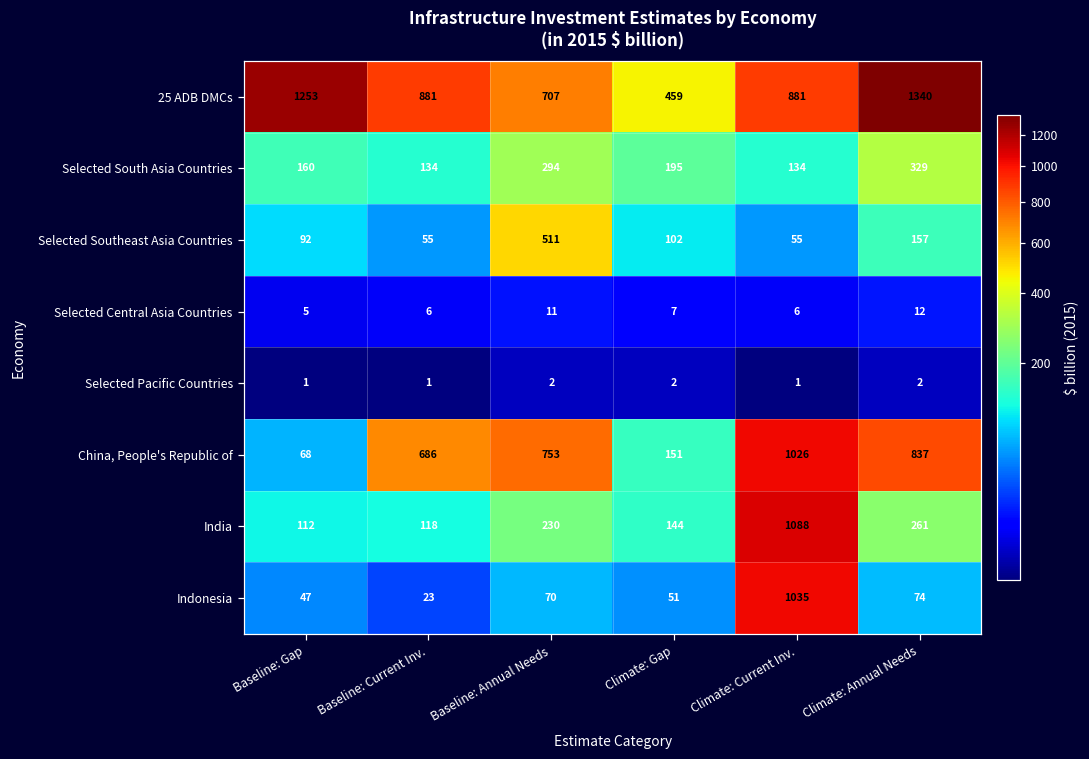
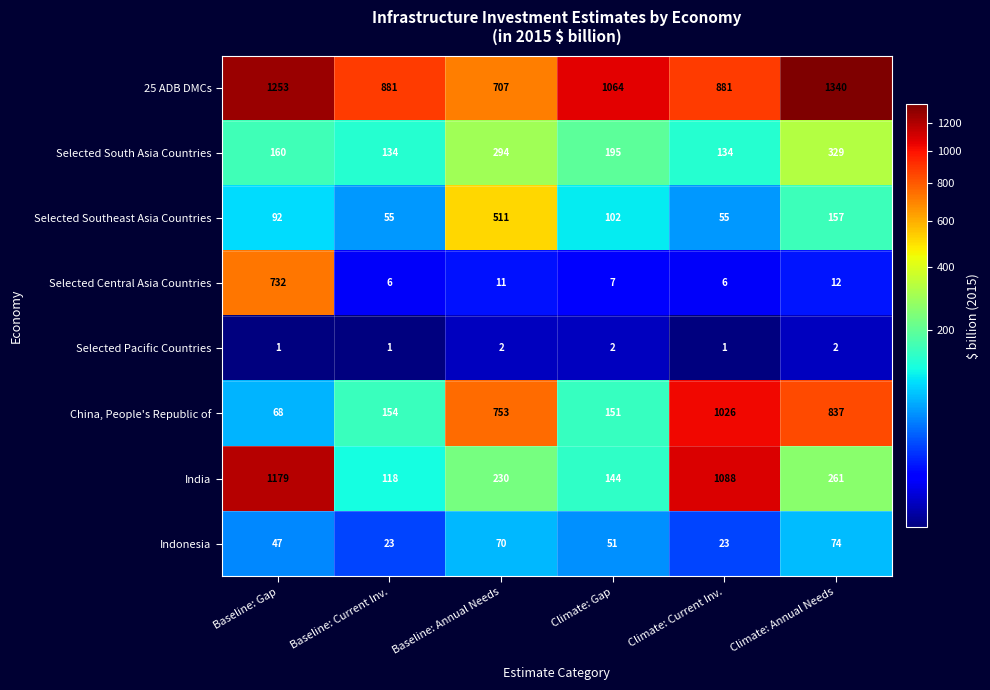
25 ADB DMCs, Climate: Gap: 459 -> 1064
Selected Central Asia Countries, Baseline: Gap: 5 -> 732
China, People's Republic of, Baseline: Current Inv.: 686 -> 154
India, Baseline: Gap: 112 -> 1179
Indonesia, Climate: Current Inv.: 1035 -> 23
